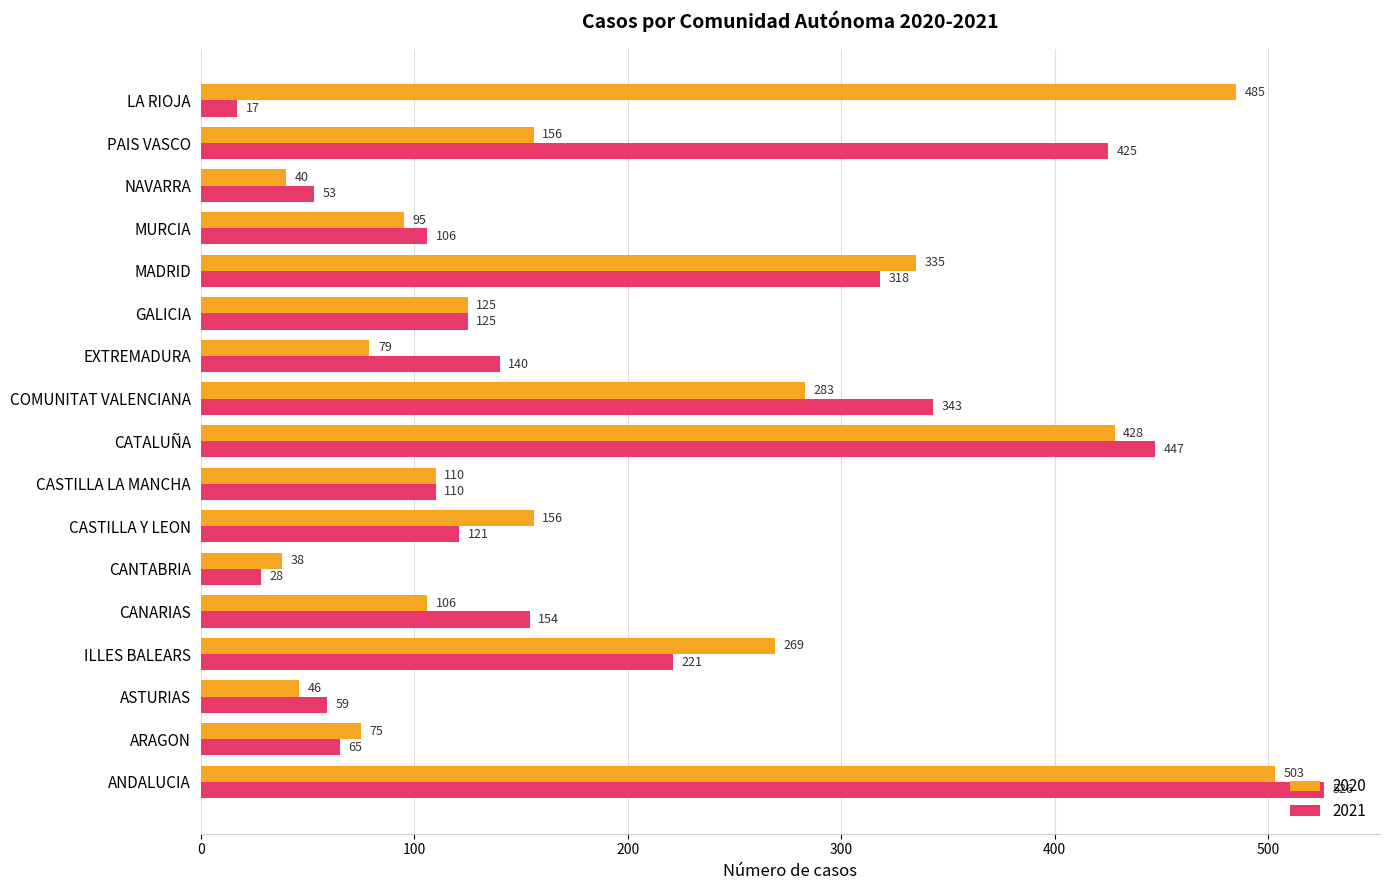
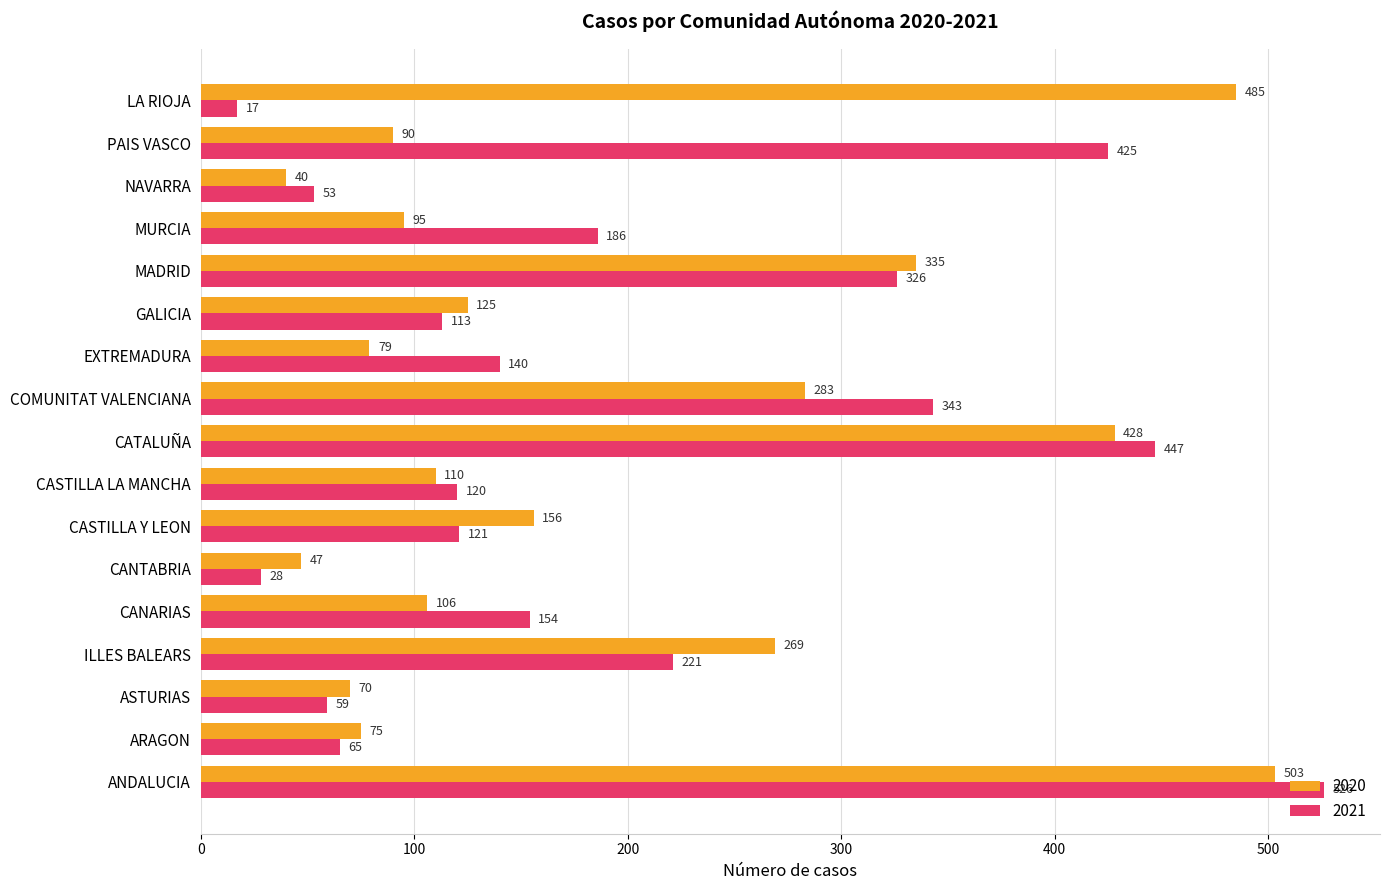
2020, PAIS VASCO: 156 -> 90
2021, MURCIA: 106 -> 186
2021, MADRID: 318 -> 326
2021, GALICIA: 125 -> 113
2021, CASTILLA LA MANCHA: 110 -> 120
2020, CANTABRIA: 38 -> 47
2020, ASTURIAS: 46 -> 70
